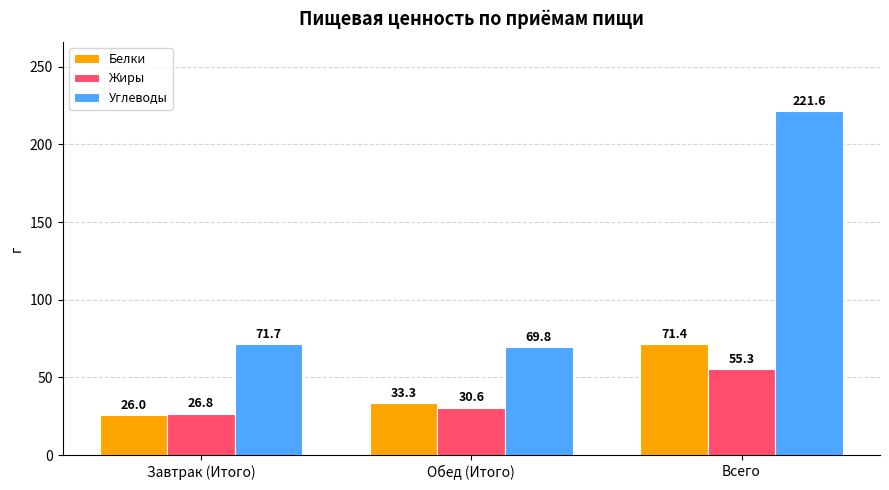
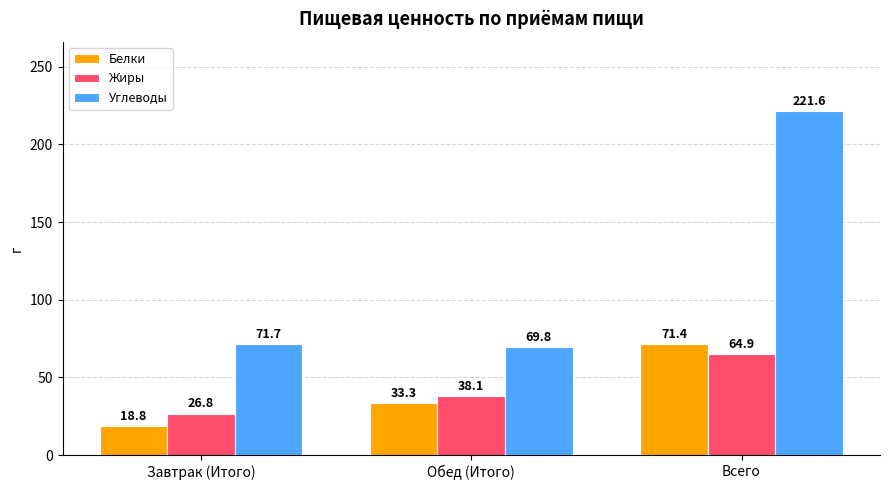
Белки, Завтрак (Итого): 26.0 -> 18.8
Жиры, Обед (Итого): 30.6 -> 38.1
Жиры, Всего: 55.3 -> 64.9
